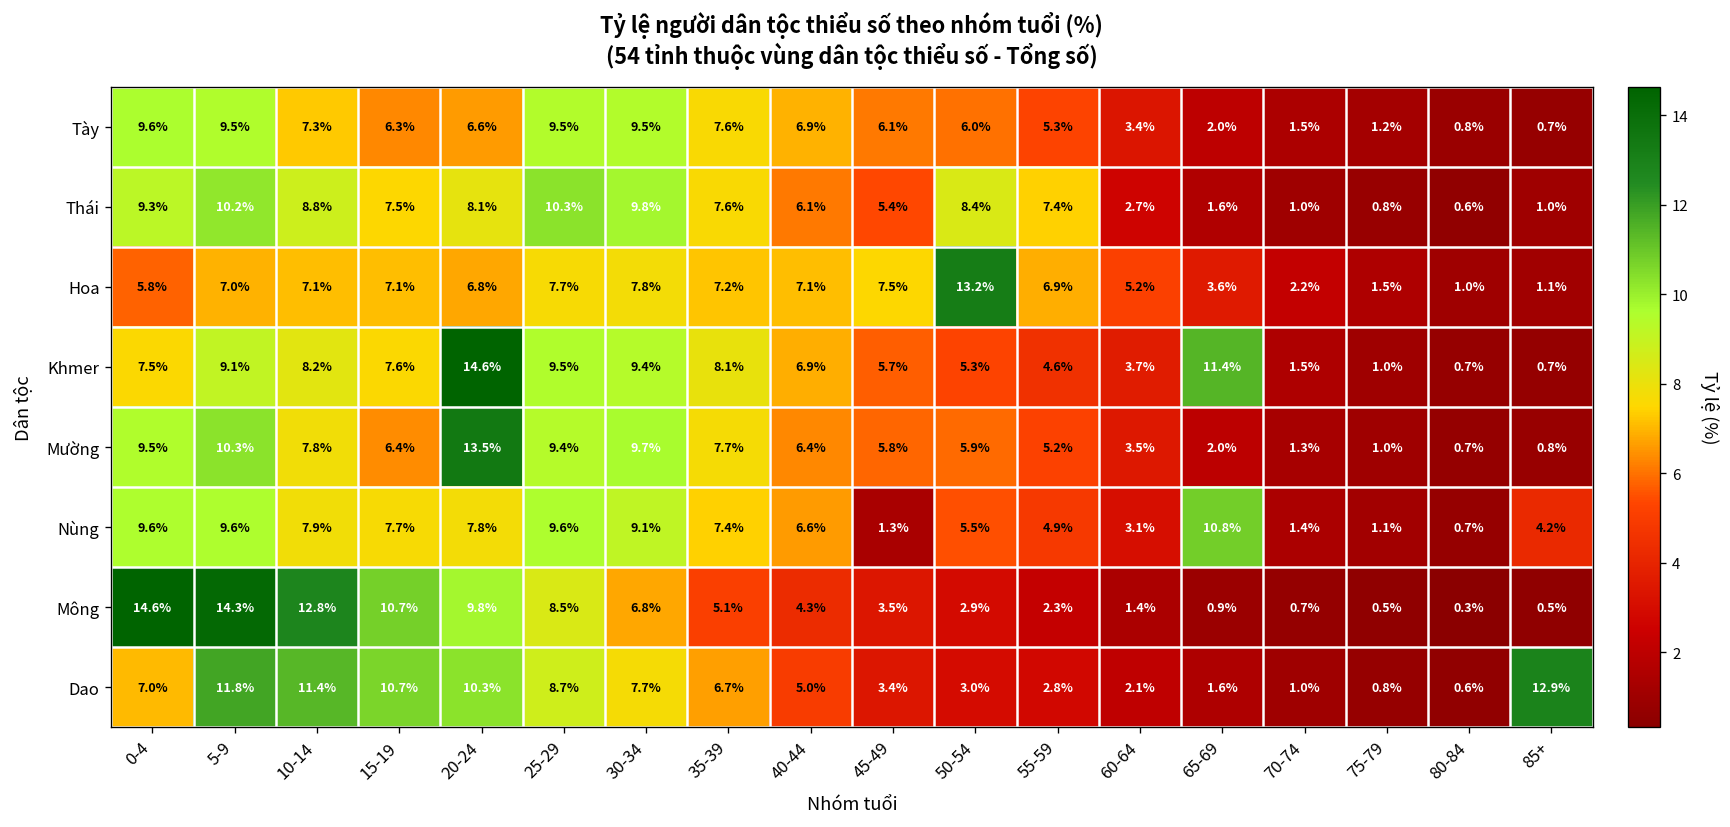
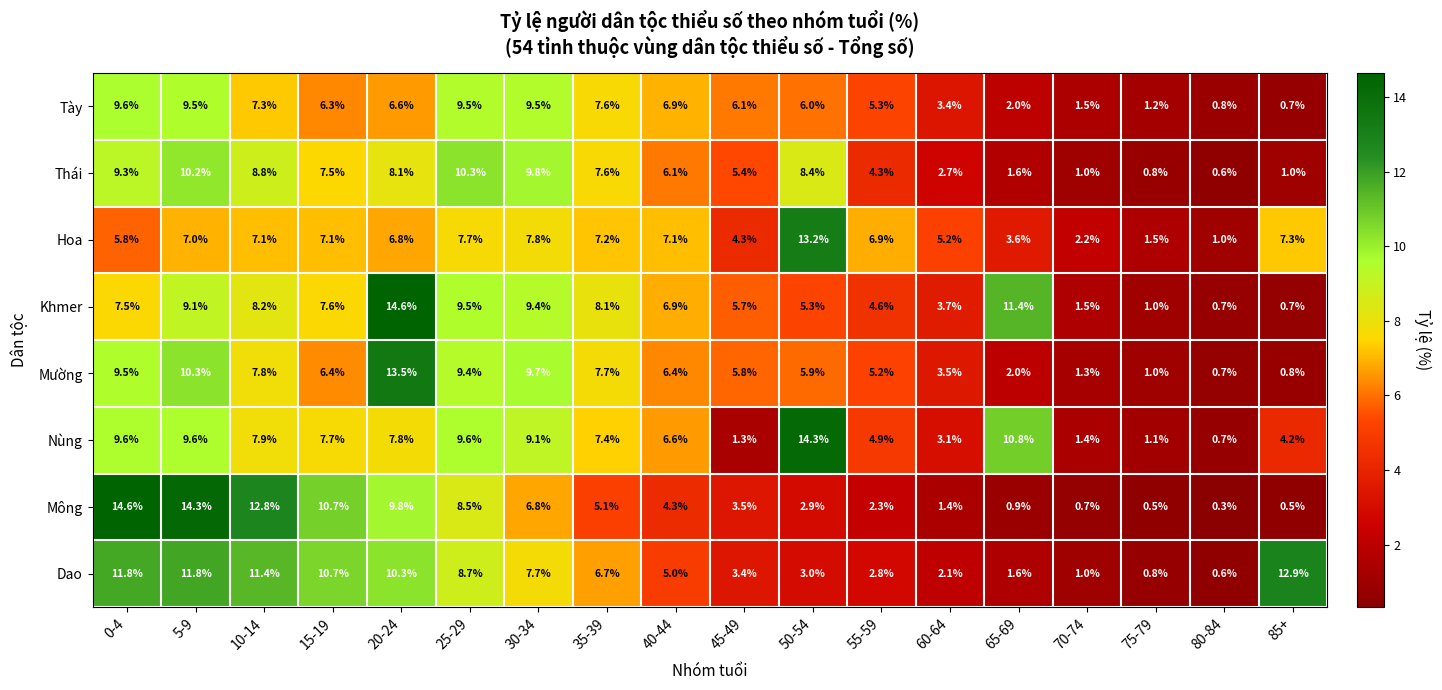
Thái, 55-59: 7.4% -> 4.3%
Hoa, 45-49: 7.5% -> 4.3%
Hoa, 85+: 1.1% -> 7.3%
Nùng, 50-54: 5.5% -> 14.3%
Dao, 0-4: 7.0% -> 11.8%
